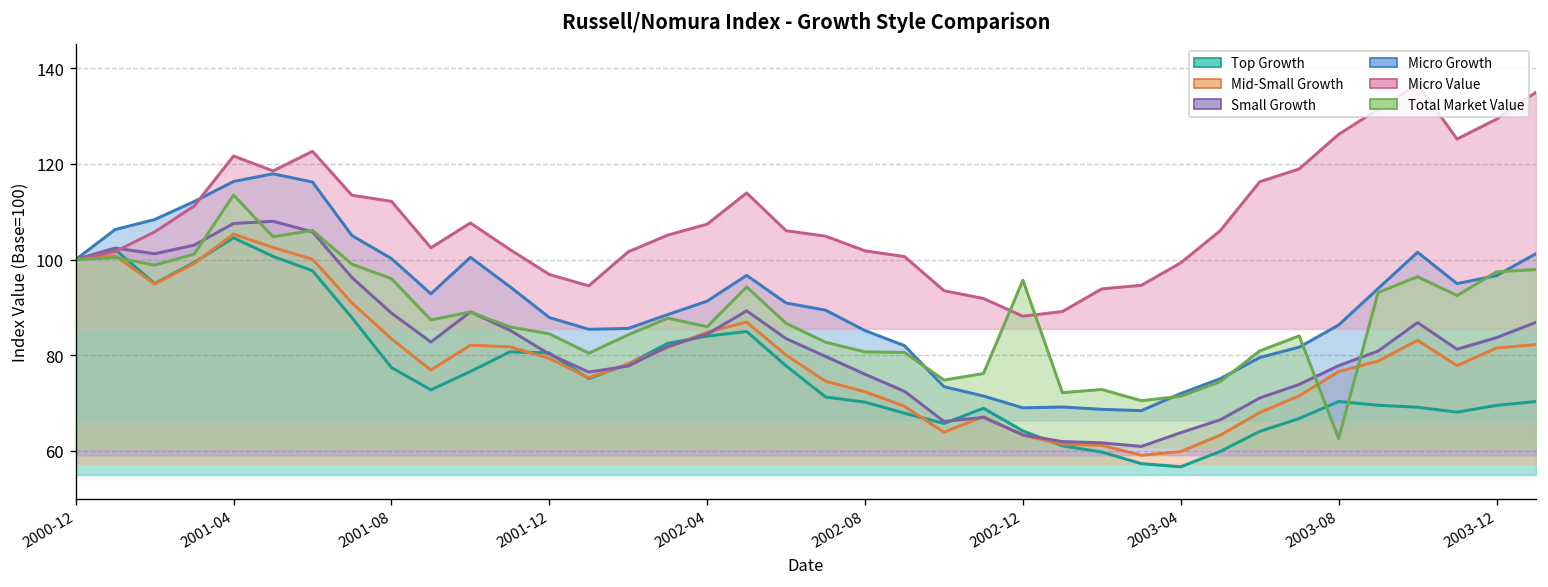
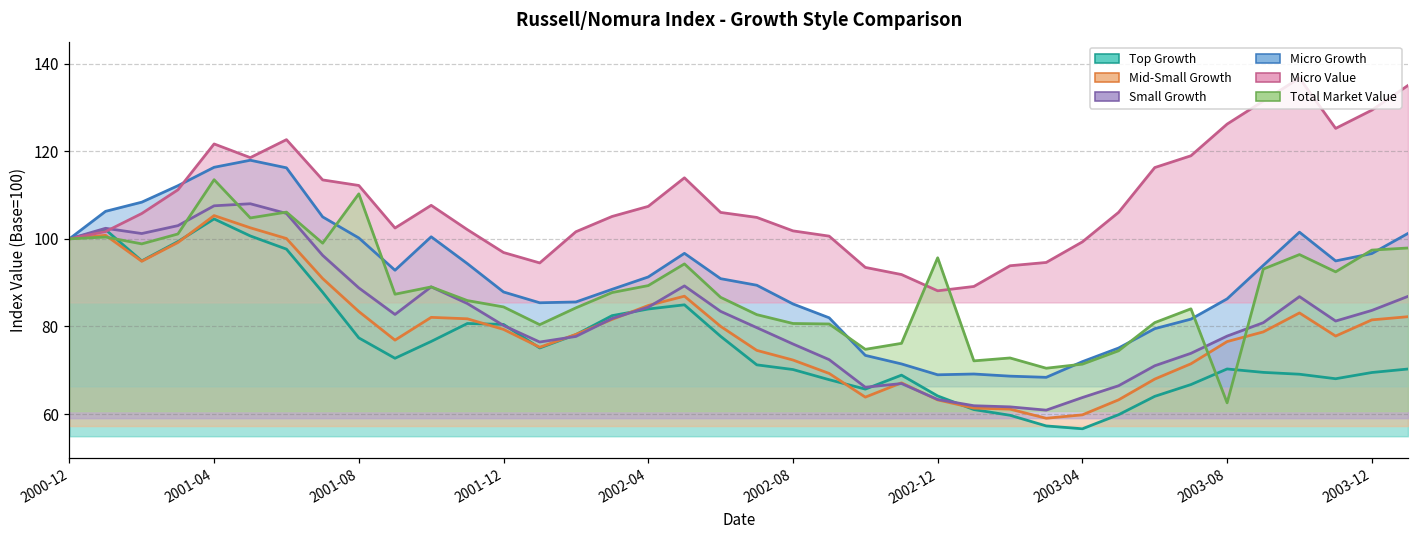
Total Market Value, 2001-08: 96 -> 110
Total Market Value, 2002-04: 86 -> 89
